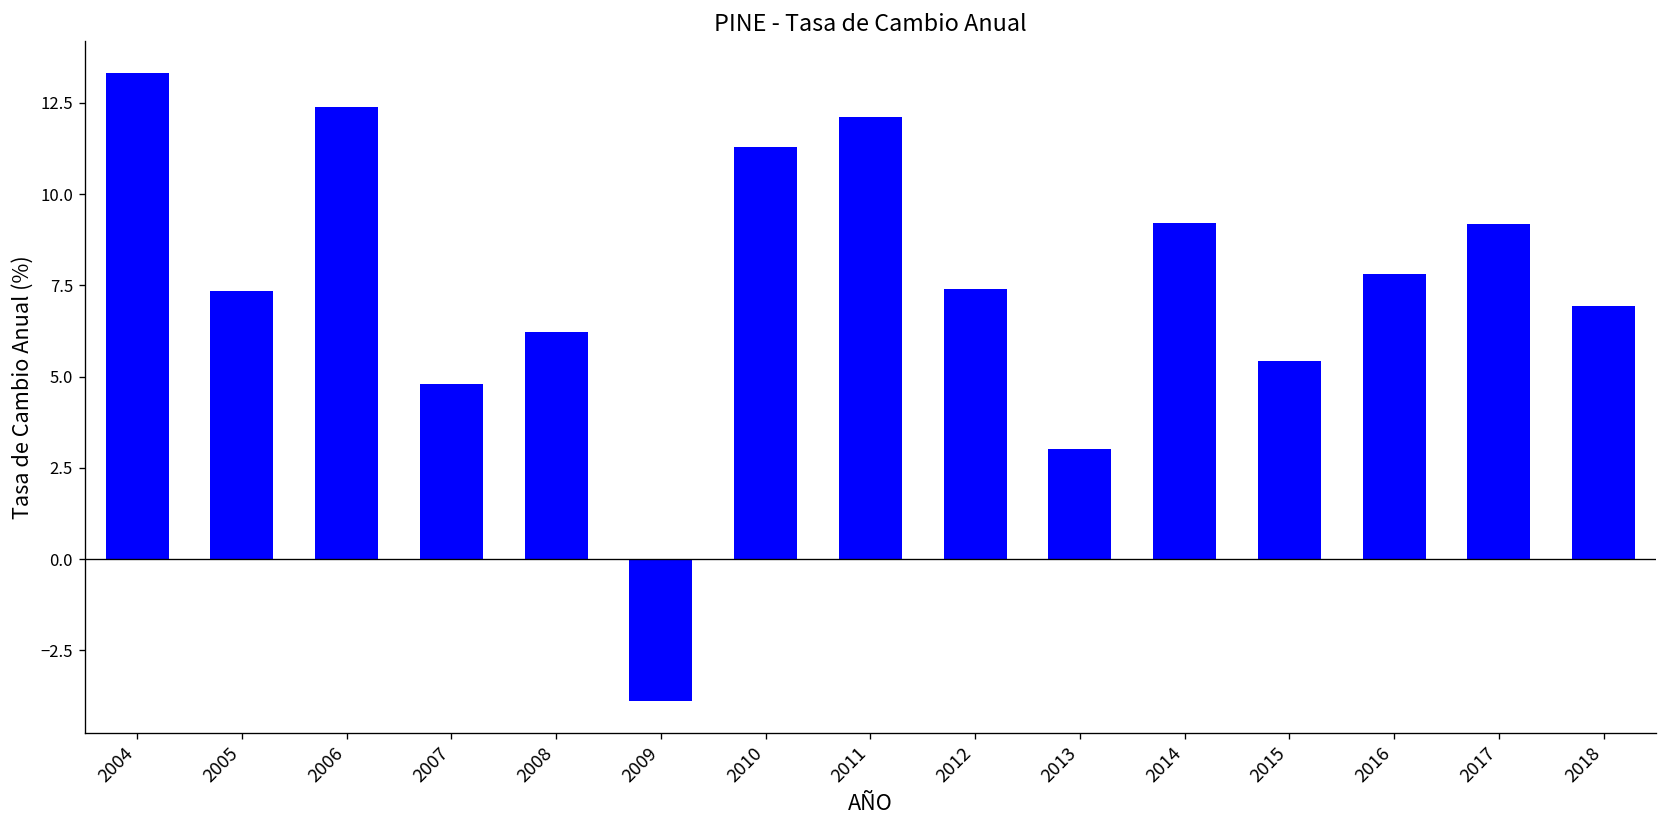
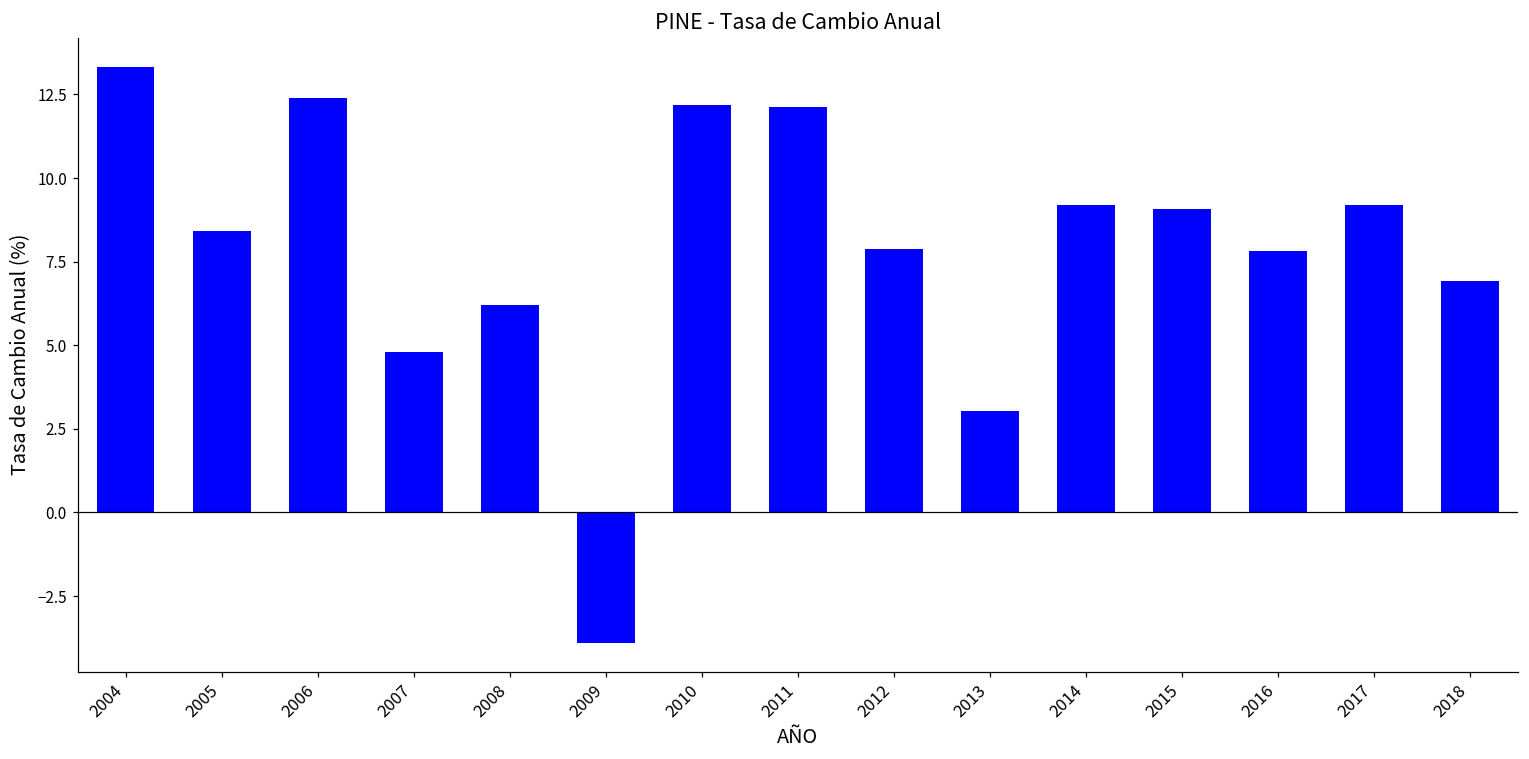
2005: 7.4 -> 8.4
2010: 11.3 -> 12.2
2012: 7.4 -> 7.9
2015: 5.4 -> 9.1
